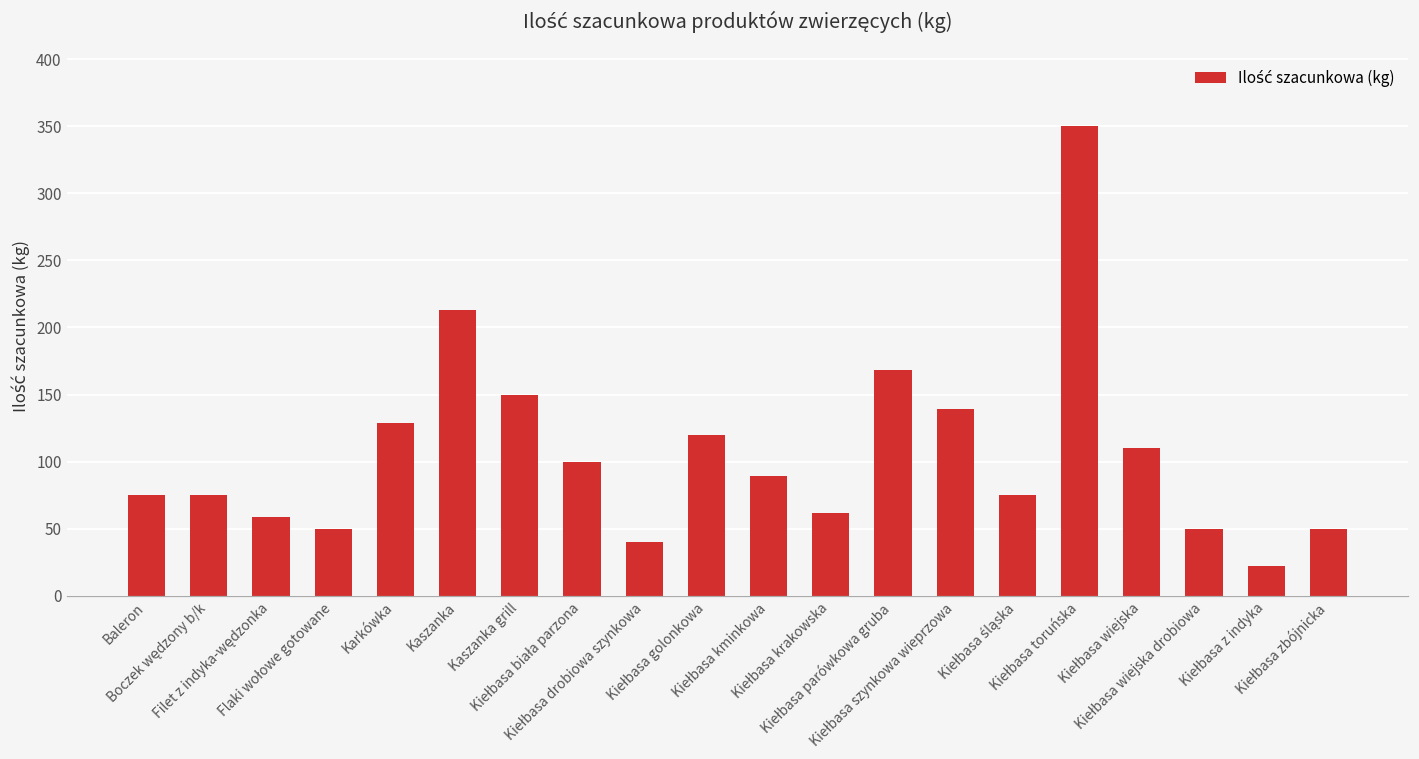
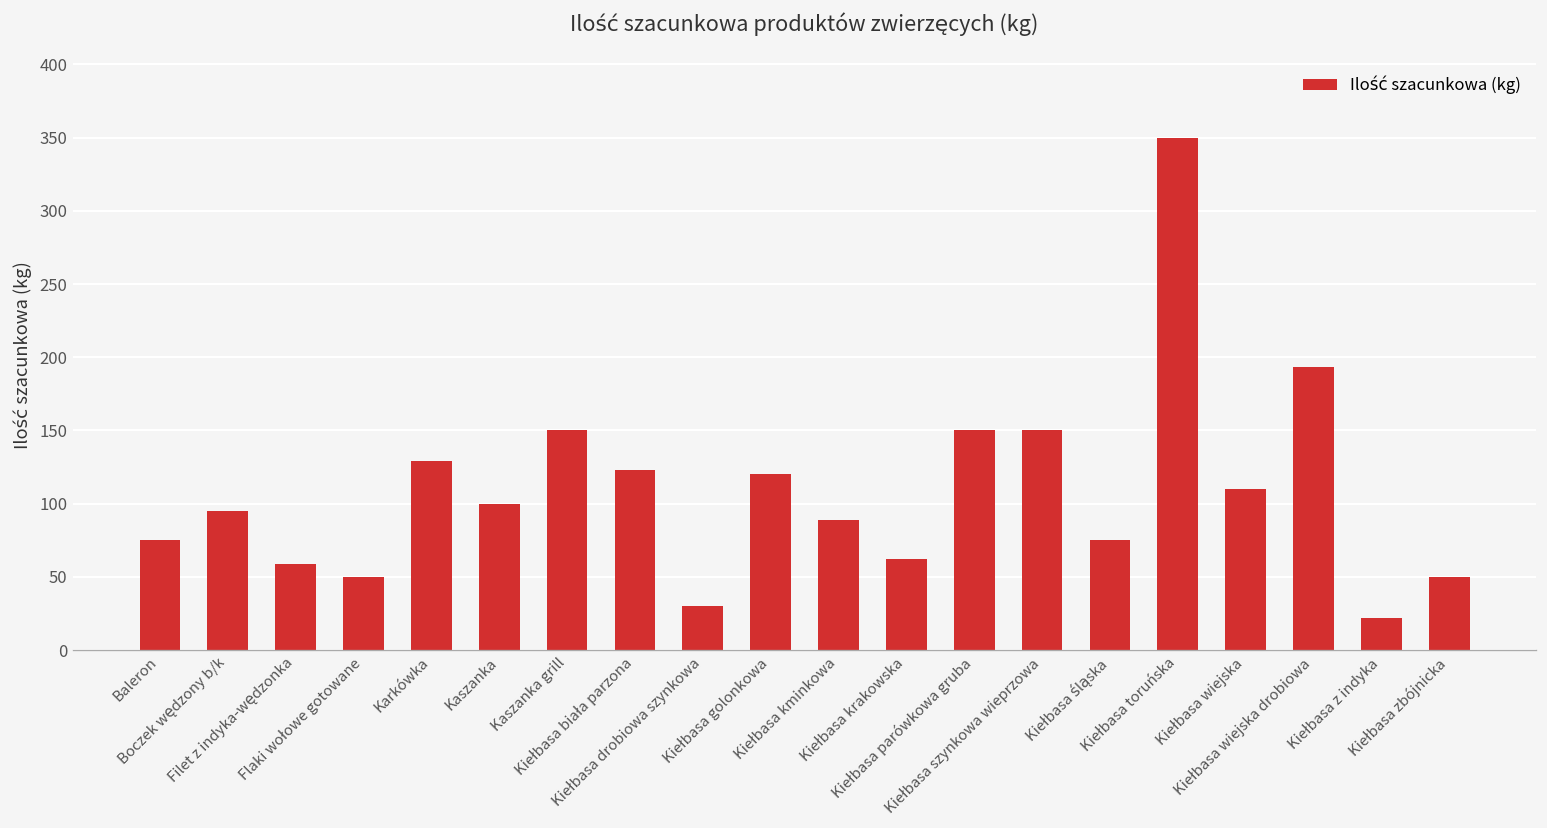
Boczek wędzony b/k: 75 -> 95
Kaszanka: 213 -> 100
Kiełbasa biała parzona: 100 -> 123
Kiełbasa drobiowa szynkowa: 40 -> 30
Kiełbasa parówkowa gruba: 168 -> 150
Kiełbasa szynkowa wieprzowa: 139 -> 150
Kiełbasa wiejska drobiowa: 50 -> 193
